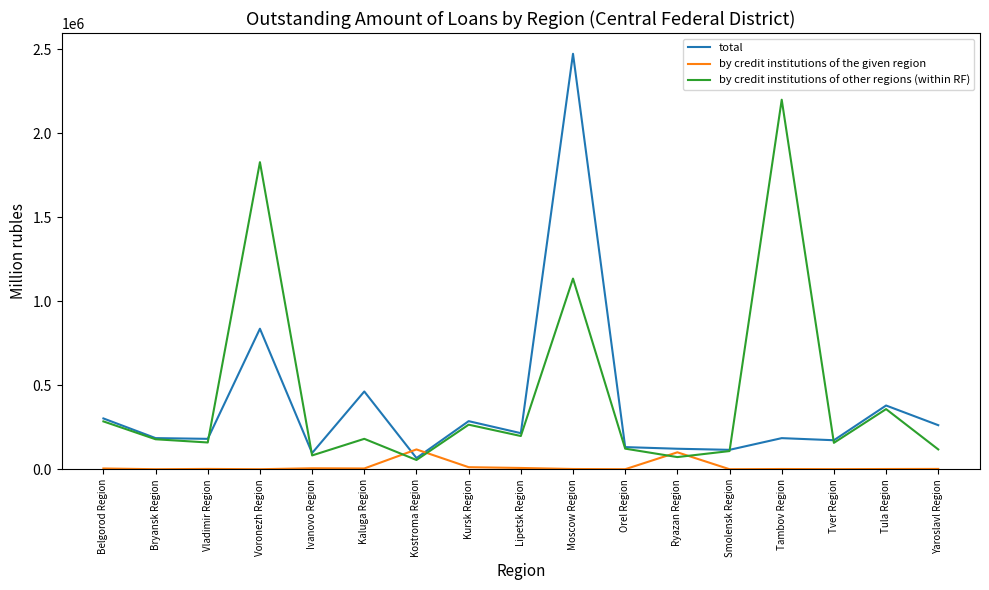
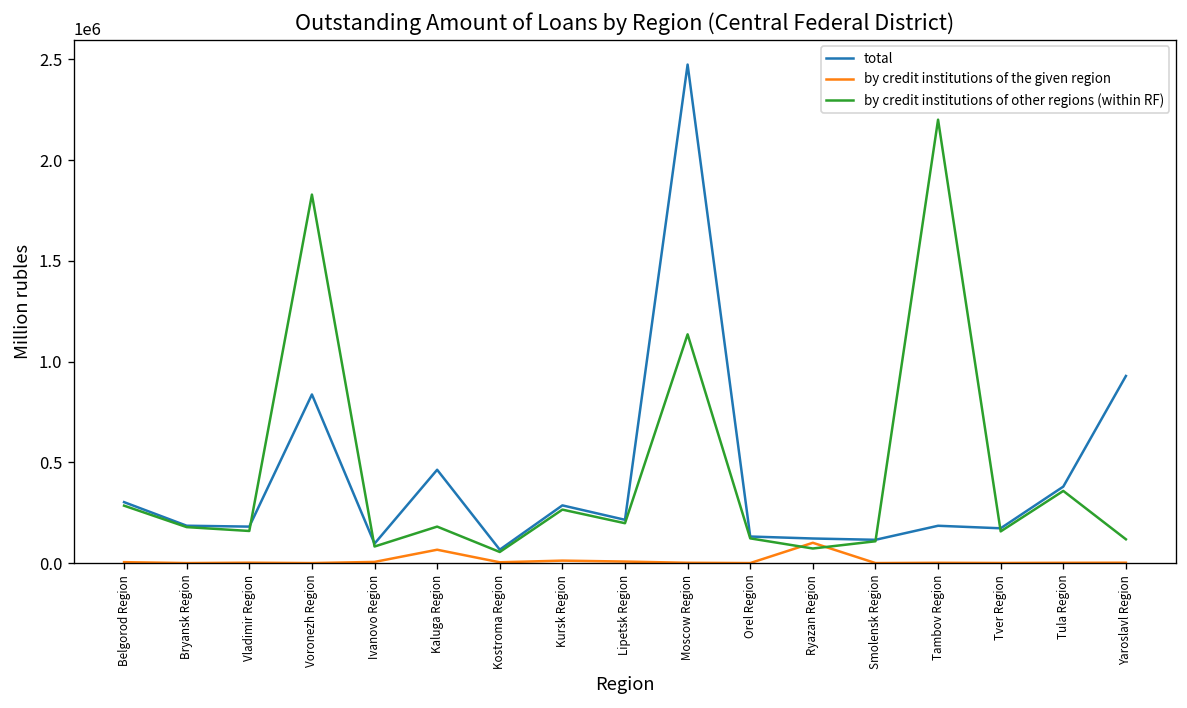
by credit institutions of the given region, Kaluga Region: 0 -> 70000
by credit institutions of the given region, Kostroma Region: 120000 -> 0
total, Yaroslavl Region: 260000 -> 930000
